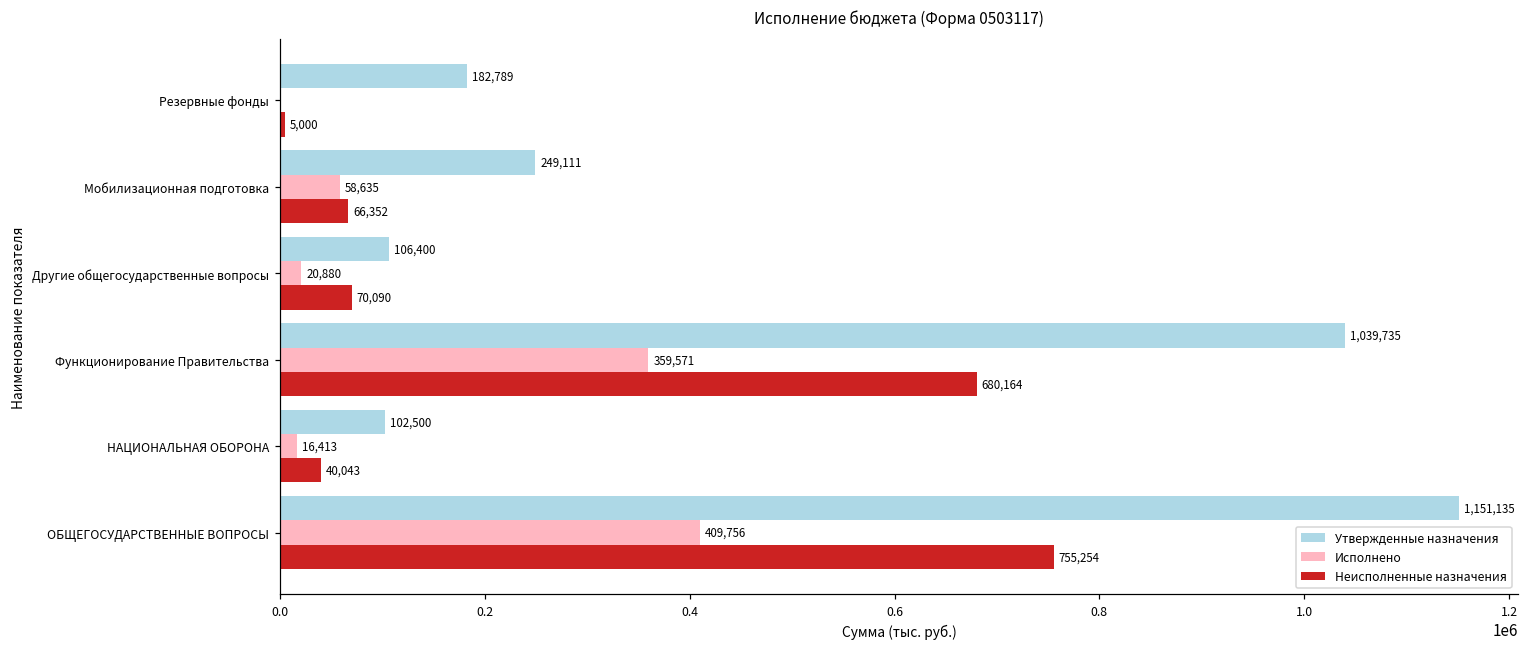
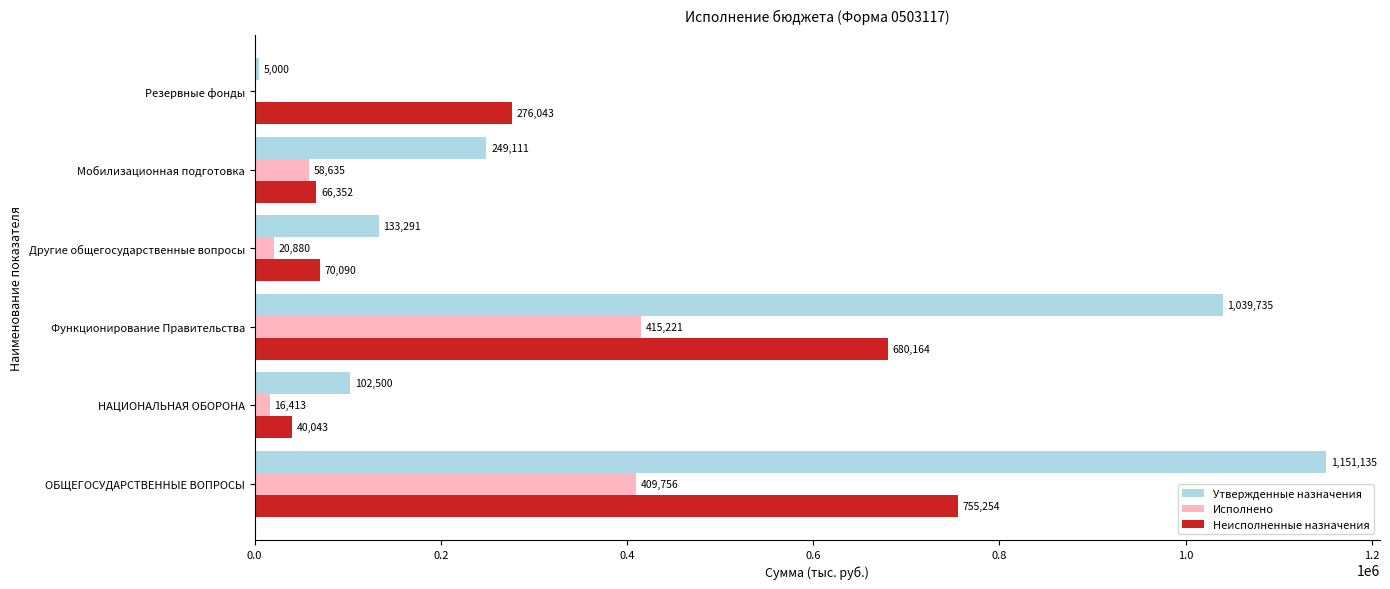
Утвержденные назначения, Резервные фонды: 182,789 -> 5,000
Неисполненные назначения, Резервные фонды: 5,000 -> 276,043
Утвержденные назначения, Другие общегосударственные вопросы: 106,400 -> 133,291
Исполнено, Функционирование Правительства: 359,571 -> 415,221
